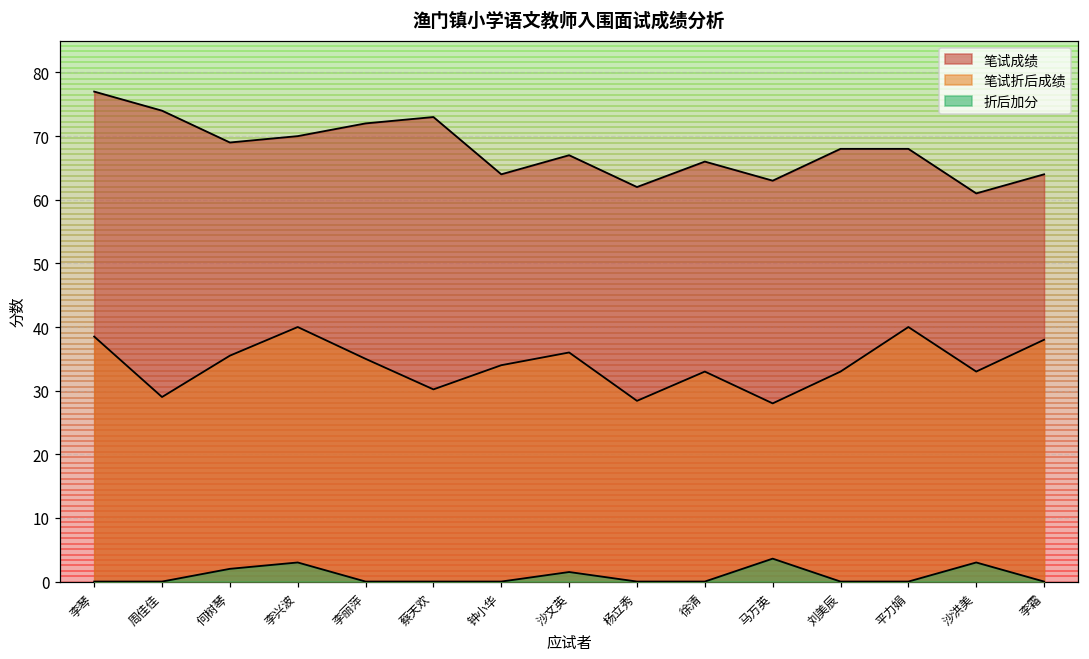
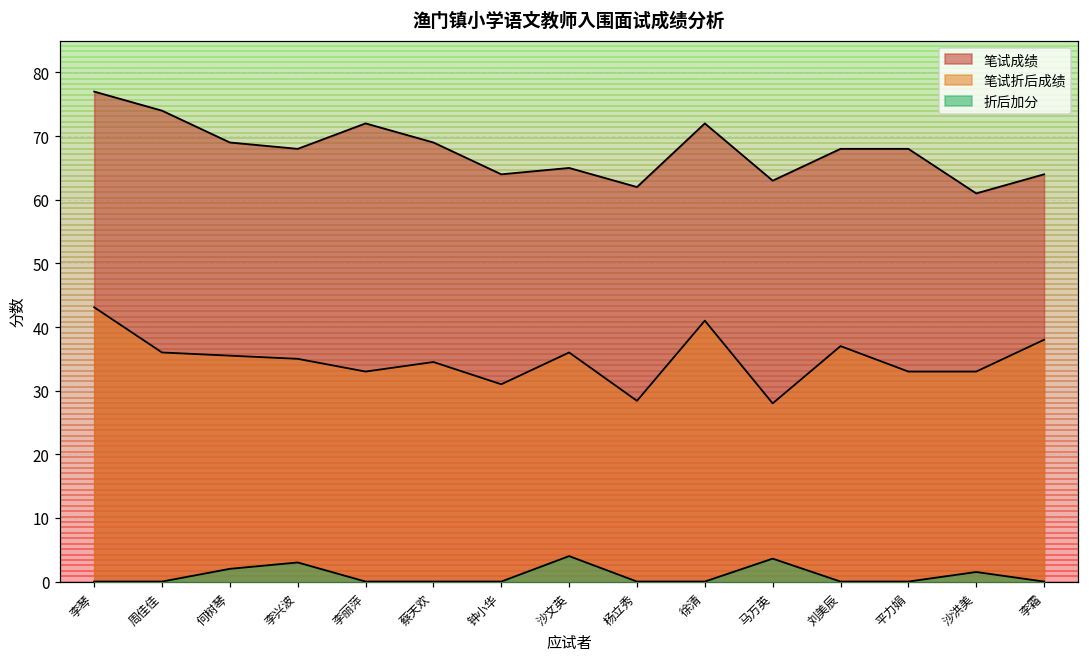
笔试折后成绩, 李琴: 39 -> 43
笔试折后成绩, 周佳佳: 29 -> 36
笔试成绩, 李兴波: 70 -> 68
笔试折后成绩, 李兴波: 40 -> 35
笔试折后成绩, 李丽萍: 35 -> 33
笔试成绩, 蔡天欢: 73 -> 69
笔试折后成绩, 蔡天欢: 30 -> 35
笔试折后成绩, 钟小华: 34 -> 31
笔试成绩, 沙文英: 67 -> 65
折后加分, 沙文英: 2 -> 4
笔试成绩, 徐清: 66 -> 72
笔试折后成绩, 徐清: 33 -> 41
笔试折后成绩, 刘美辰: 33 -> 37
笔试折后成绩, 平力娟: 40 -> 33
折后加分, 沙洪美: 3 -> 2
